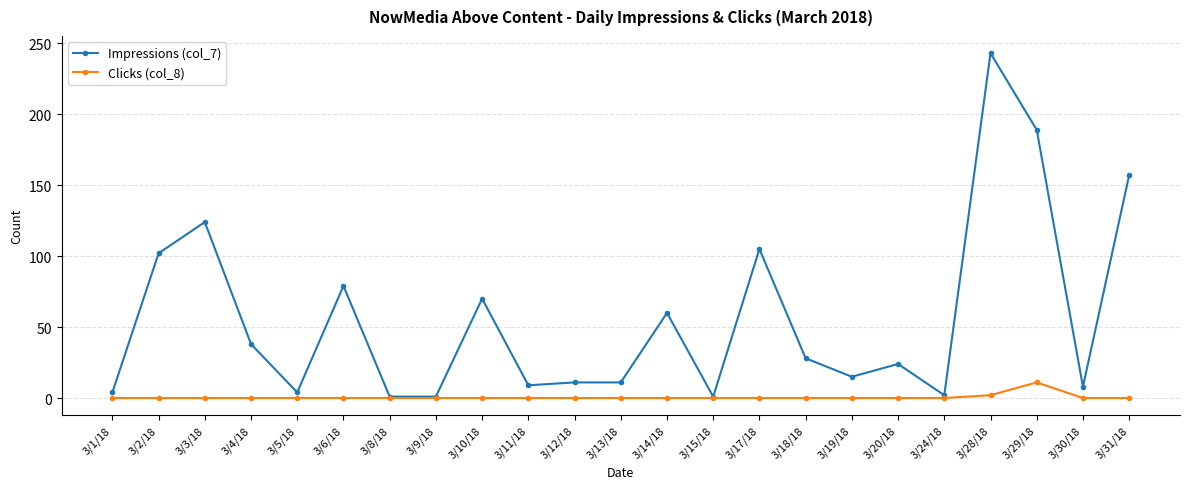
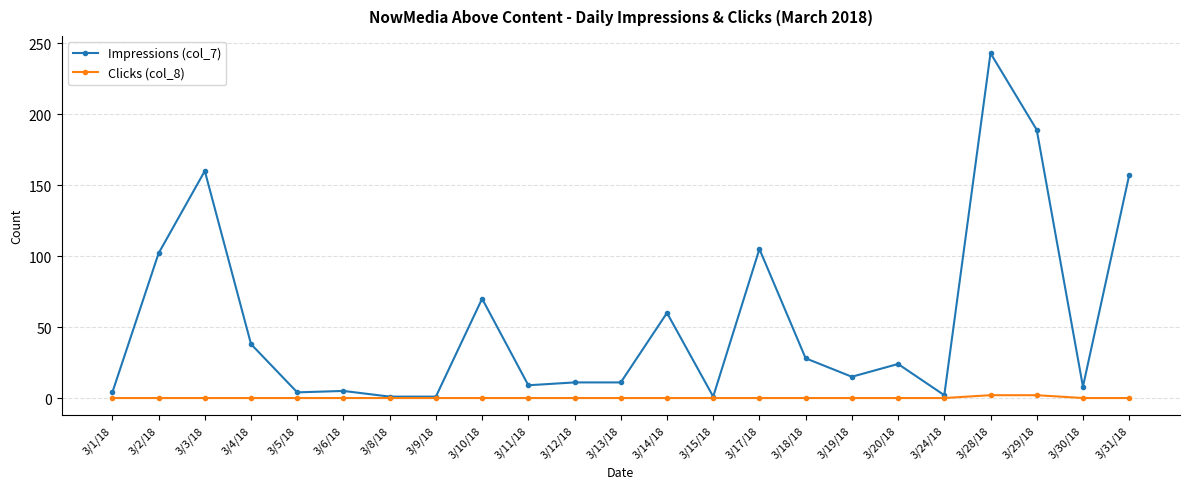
Impressions (col_7), 3/3/18: 124 -> 160
Impressions (col_7), 3/6/18: 79 -> 5
Clicks (col_8), 3/29/18: 11 -> 2
